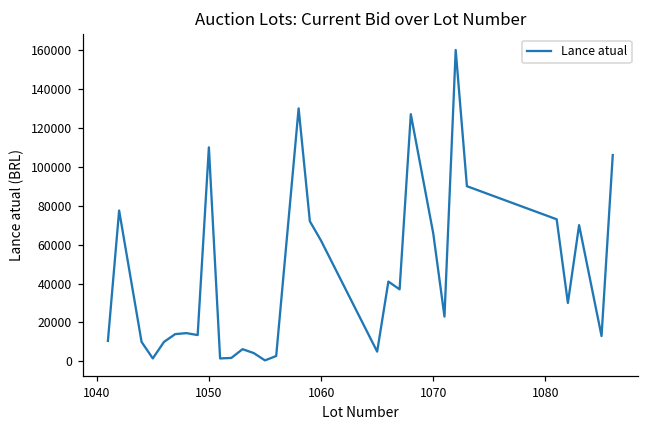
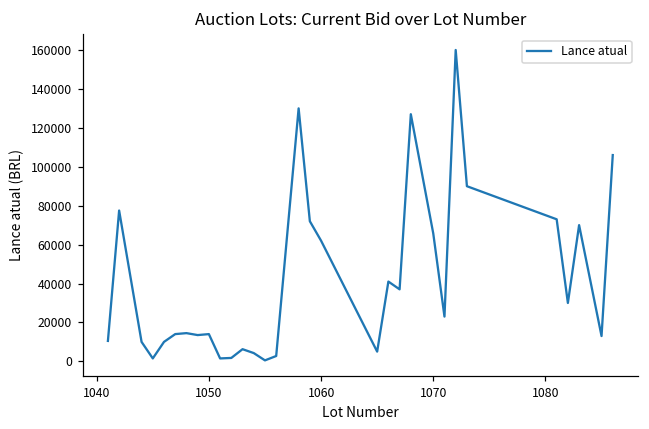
1050: 110000 -> 14000
